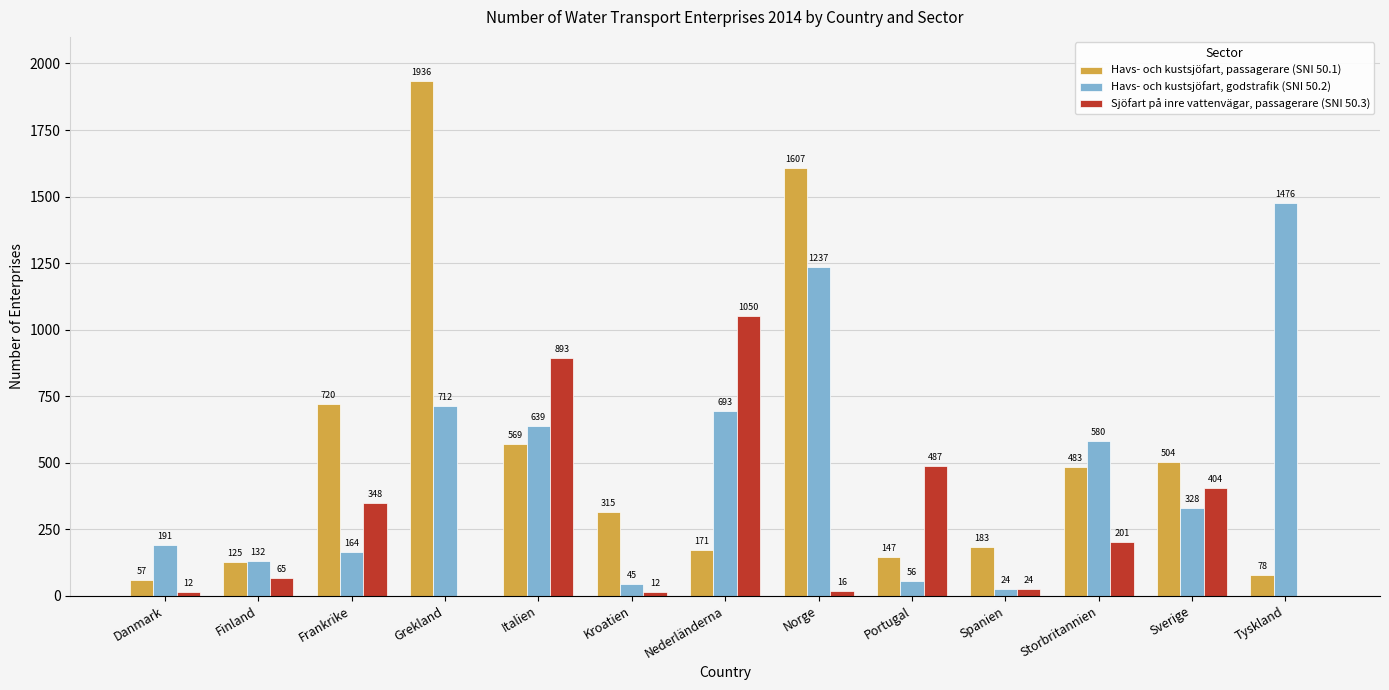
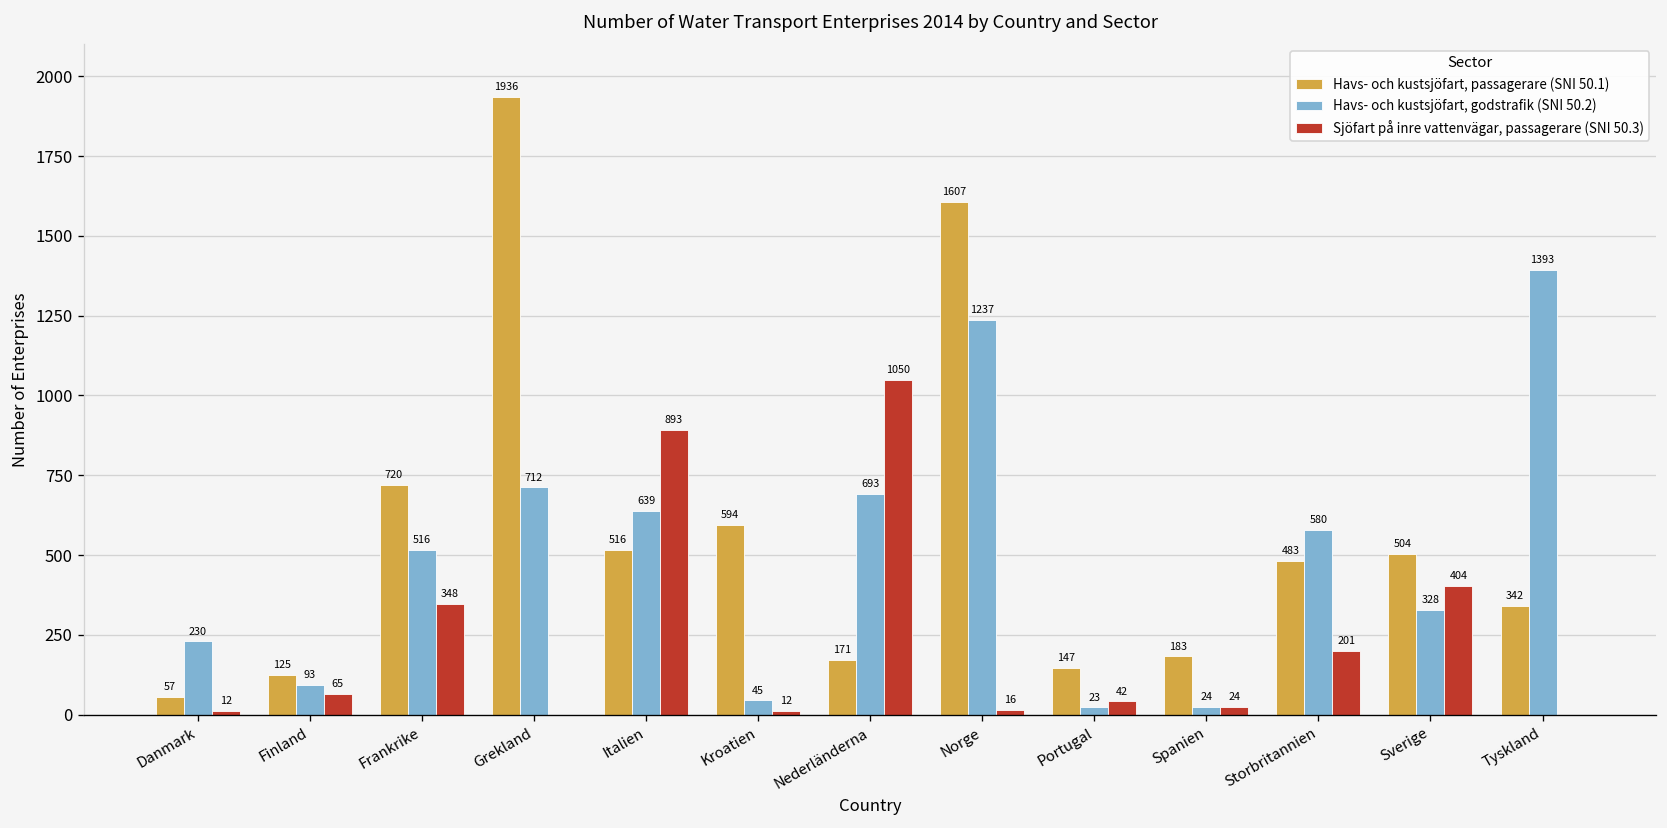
Havs- och kustsjöfart, godstrafik (SNI 50.2), Danmark: 191 -> 230
Havs- och kustsjöfart, godstrafik (SNI 50.2), Finland: 132 -> 93
Havs- och kustsjöfart, godstrafik (SNI 50.2), Frankrike: 164 -> 516
Havs- och kustsjöfart, passagerare (SNI 50.1), Italien: 569 -> 516
Havs- och kustsjöfart, passagerare (SNI 50.1), Kroatien: 315 -> 594
Havs- och kustsjöfart, godstrafik (SNI 50.2), Portugal: 56 -> 23
Sjöfart på inre vattenvägar, passagerare (SNI 50.3), Portugal: 487 -> 42
Havs- och kustsjöfart, passagerare (SNI 50.1), Tyskland: 78 -> 342
Havs- och kustsjöfart, godstrafik (SNI 50.2), Tyskland: 1476 -> 1393
